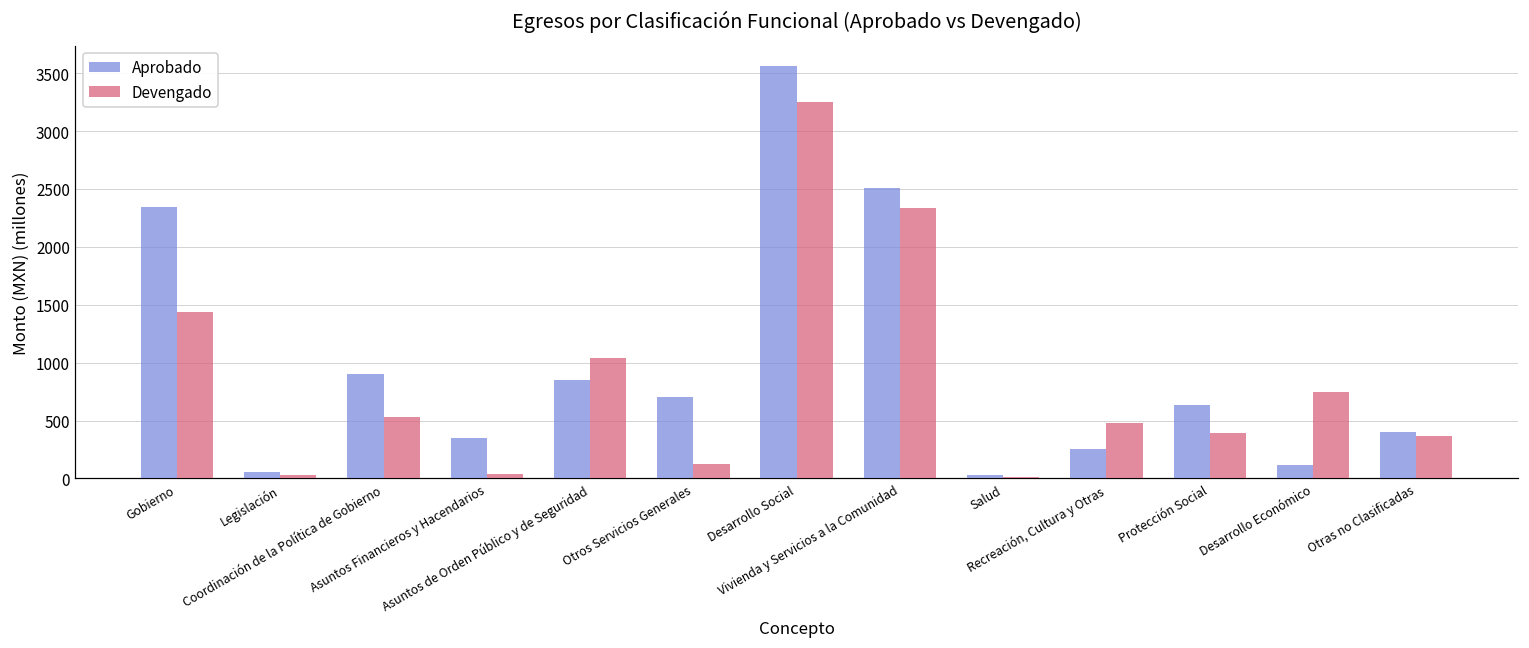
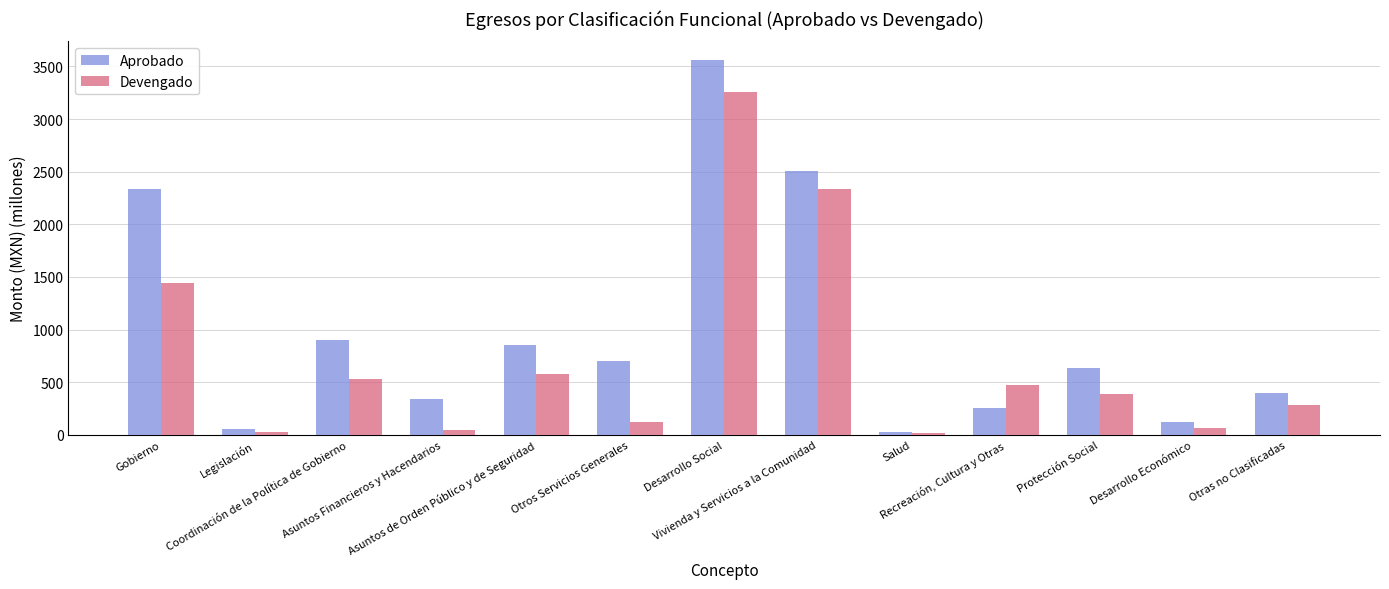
Devengado, Asuntos de Orden Público y de Seguridad: 1040 -> 580
Devengado, Desarrollo Económico: 750 -> 60
Devengado, Otras no Clasificadas: 370 -> 280
